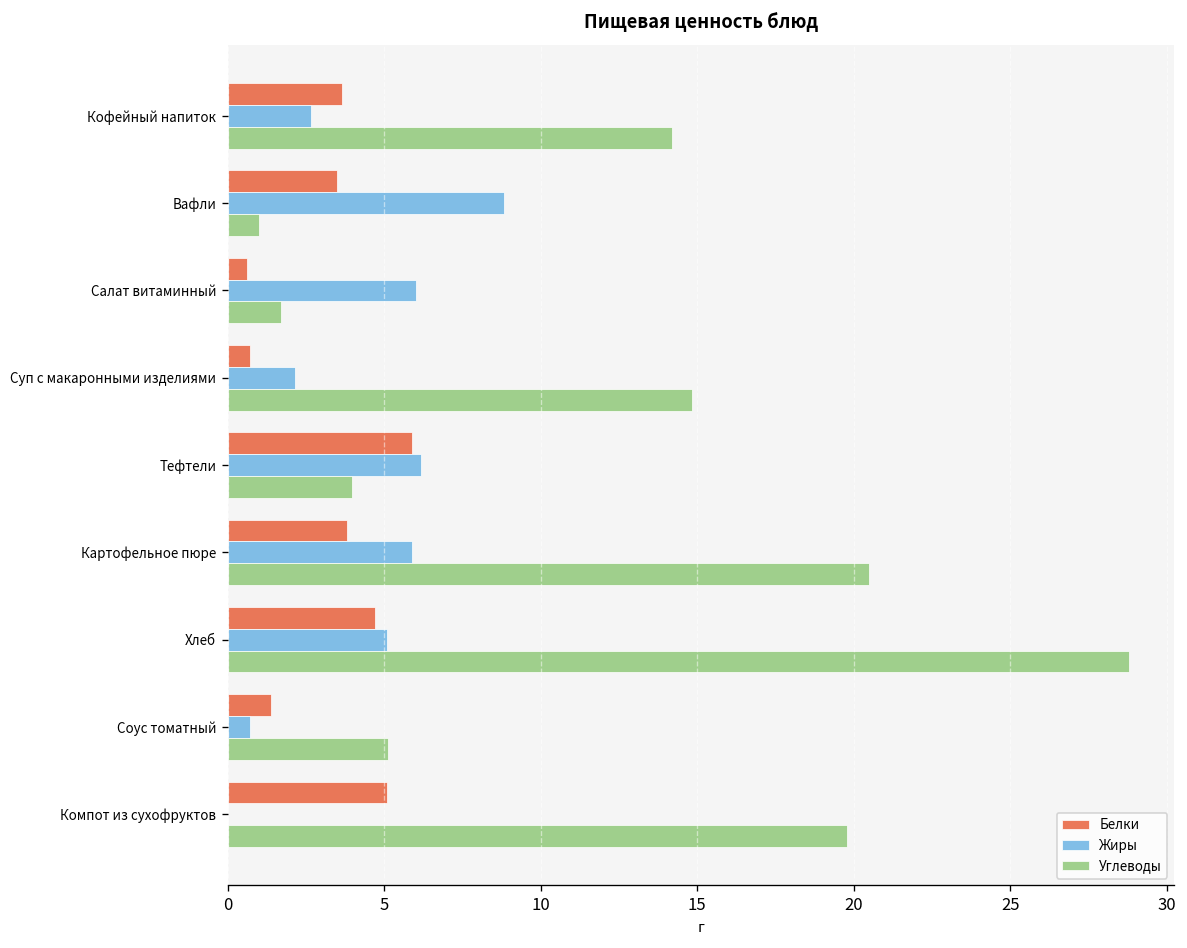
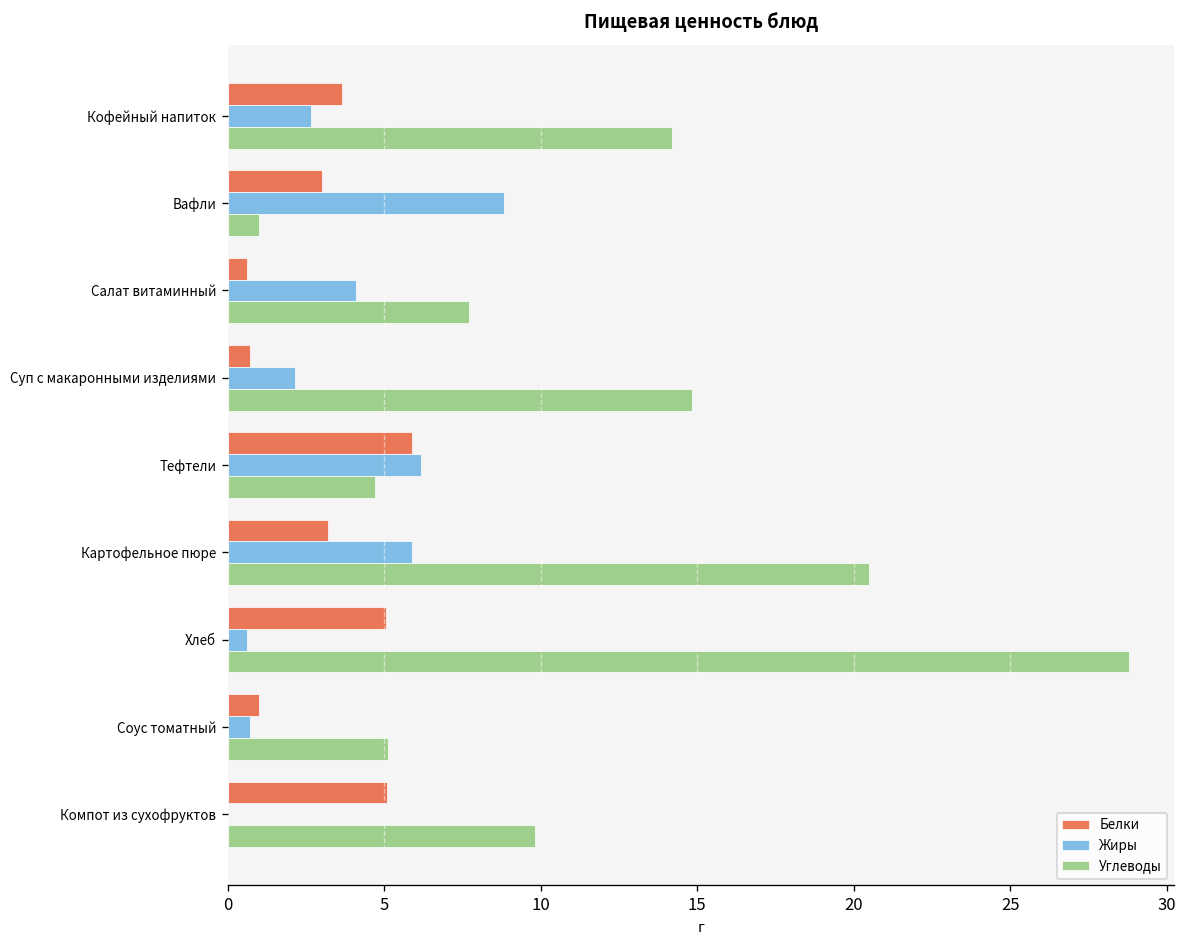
Белки, Вафли: 3.5 -> 3.0
Жиры, Салат витаминный: 6.0 -> 4.1
Углеводы, Салат витаминный: 1.7 -> 7.7
Углеводы, Тефтели: 4.0 -> 4.7
Белки, Картофельное пюре: 3.8 -> 3.2
Белки, Хлеб: 4.7 -> 5.0
Жиры, Хлеб: 5.1 -> 0.6
Белки, Соус томатный: 1.4 -> 1.0
Углеводы, Компот из сухофруктов: 19.8 -> 9.8
